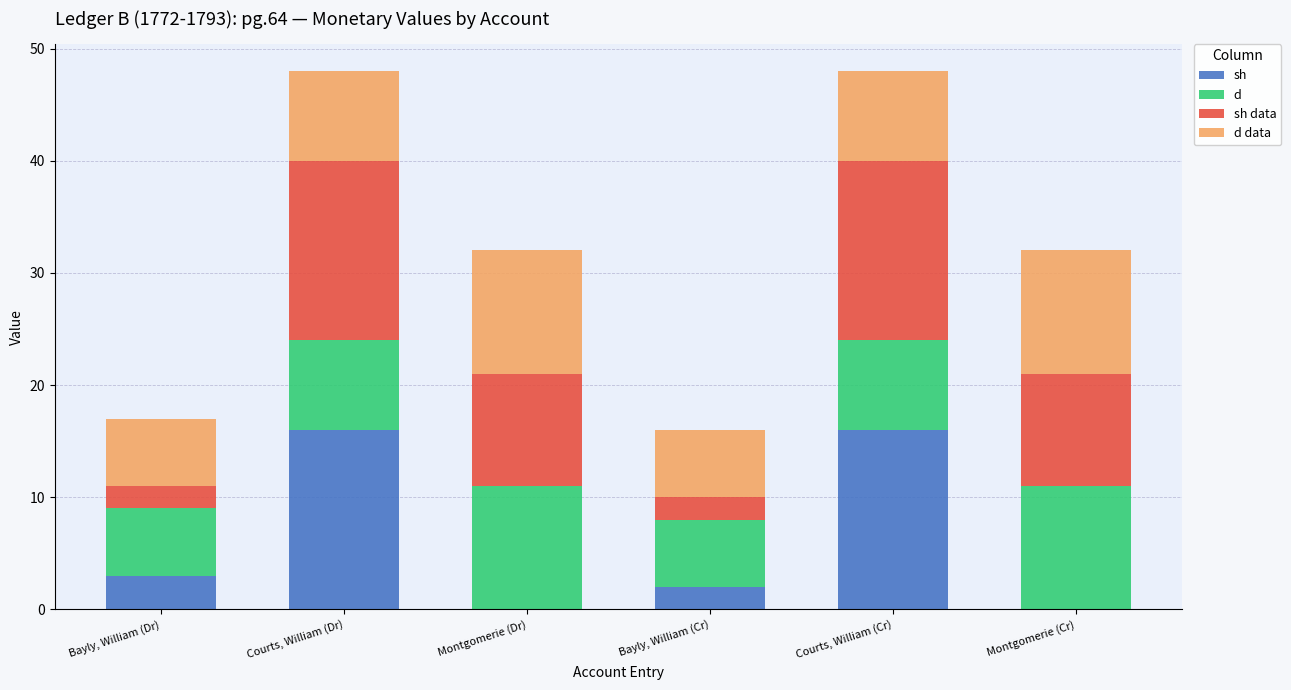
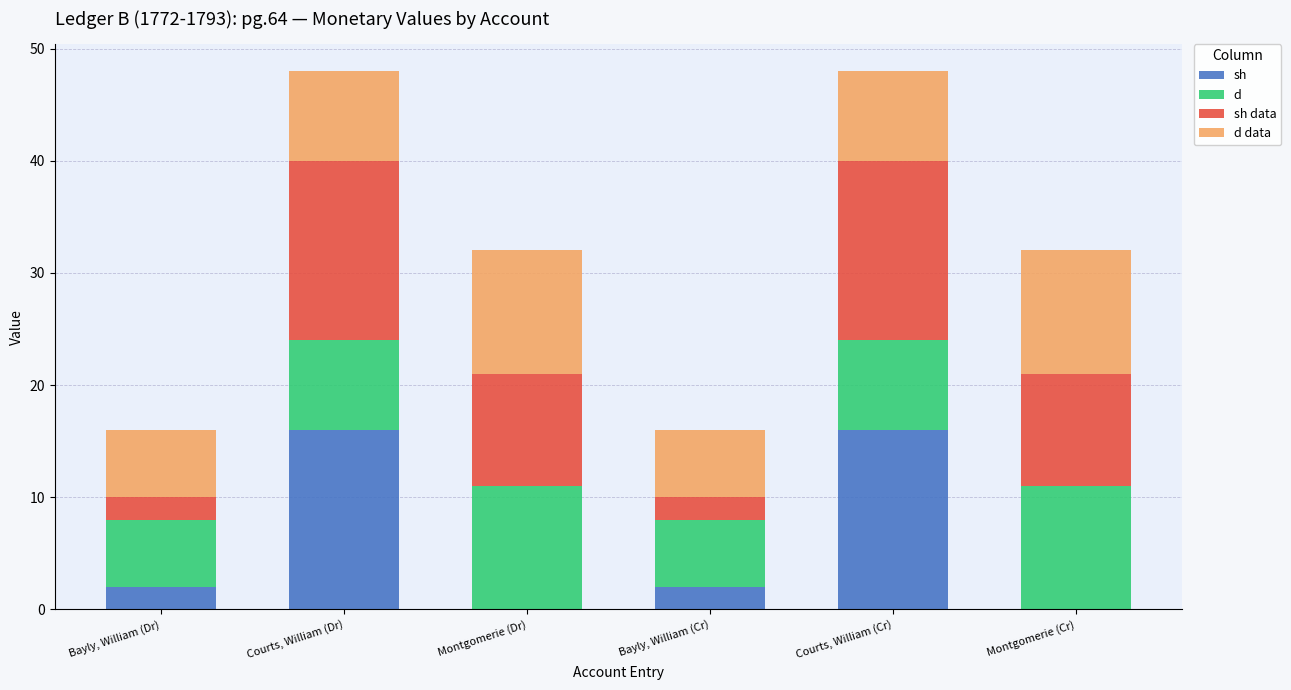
sh, Bayly, William (Dr): 3 -> 2
